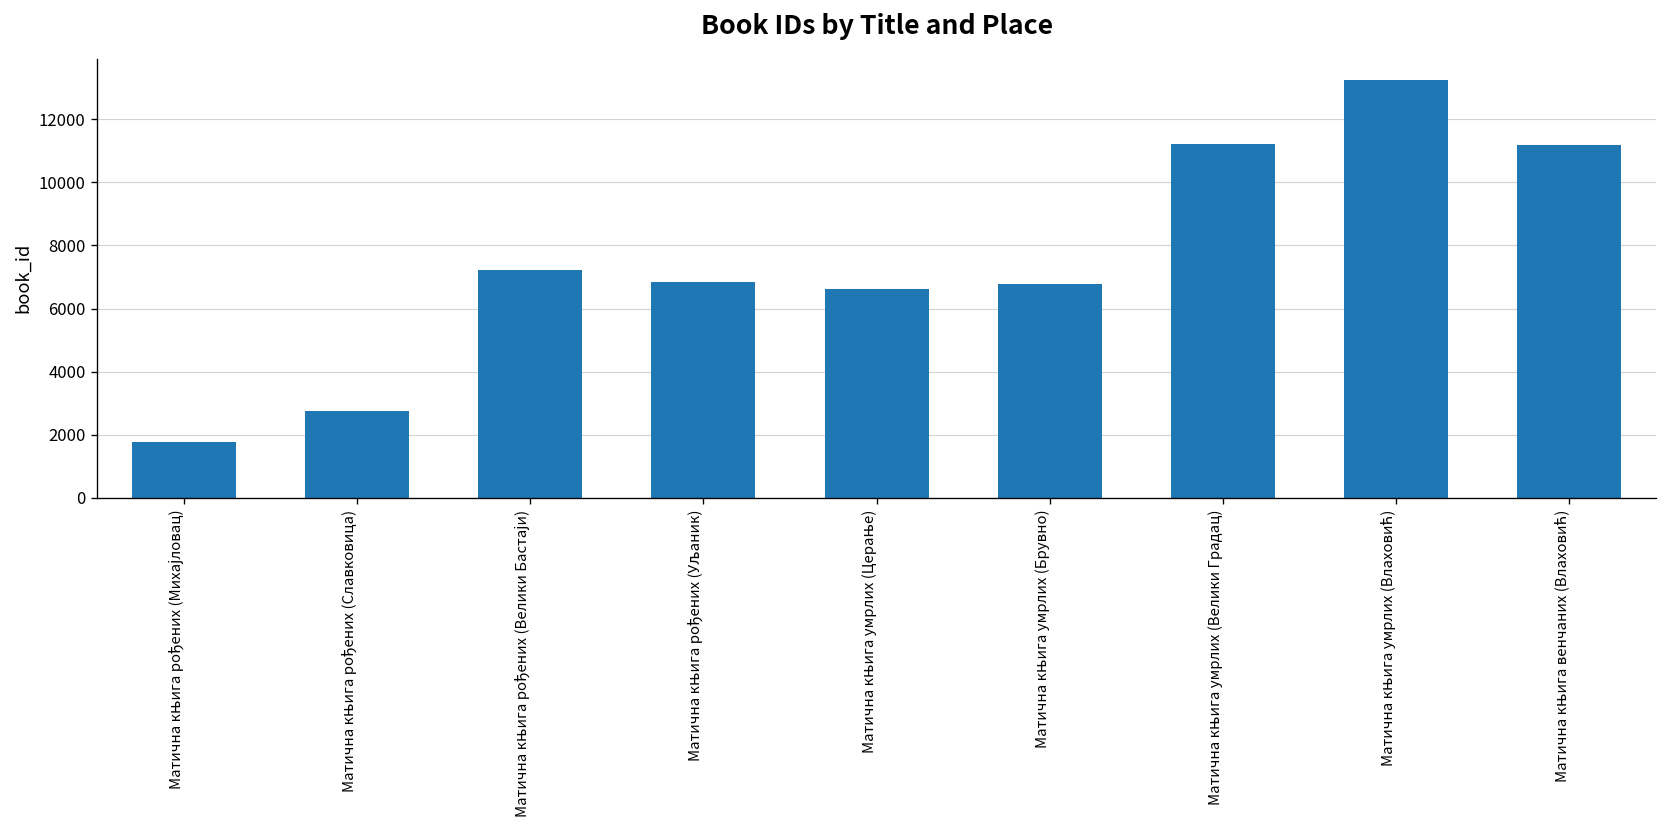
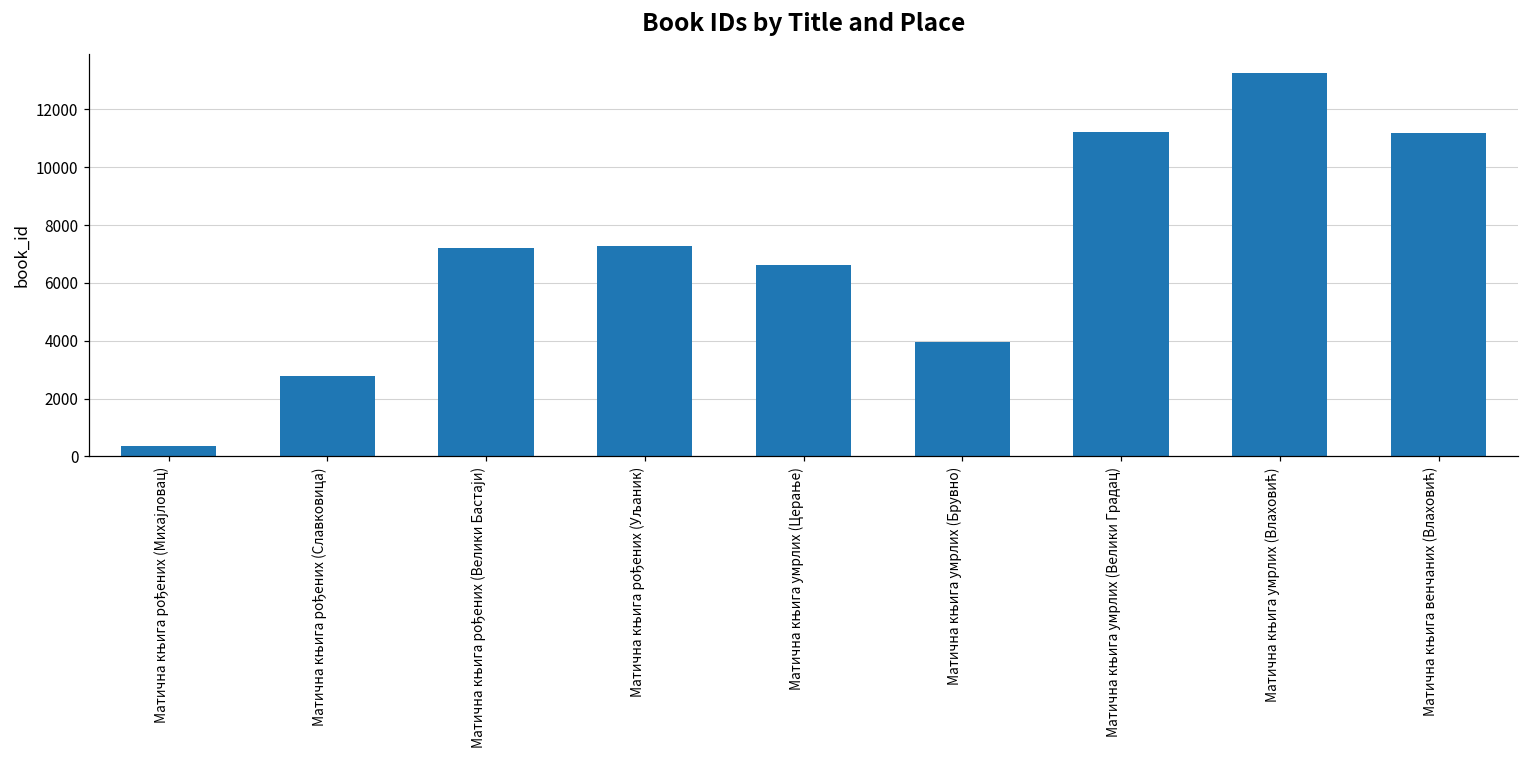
Матична књига рођених (Михајловац): 1800 -> 300
Матична књига рођених (Уљаник): 6800 -> 7300
Матична књига умрлих (Брувно): 6800 -> 4000
